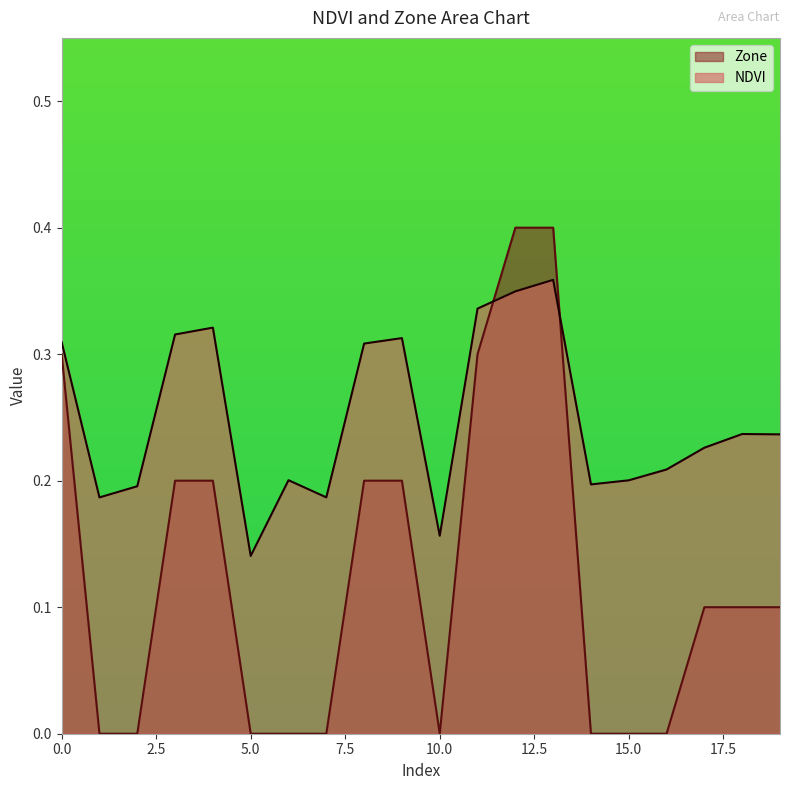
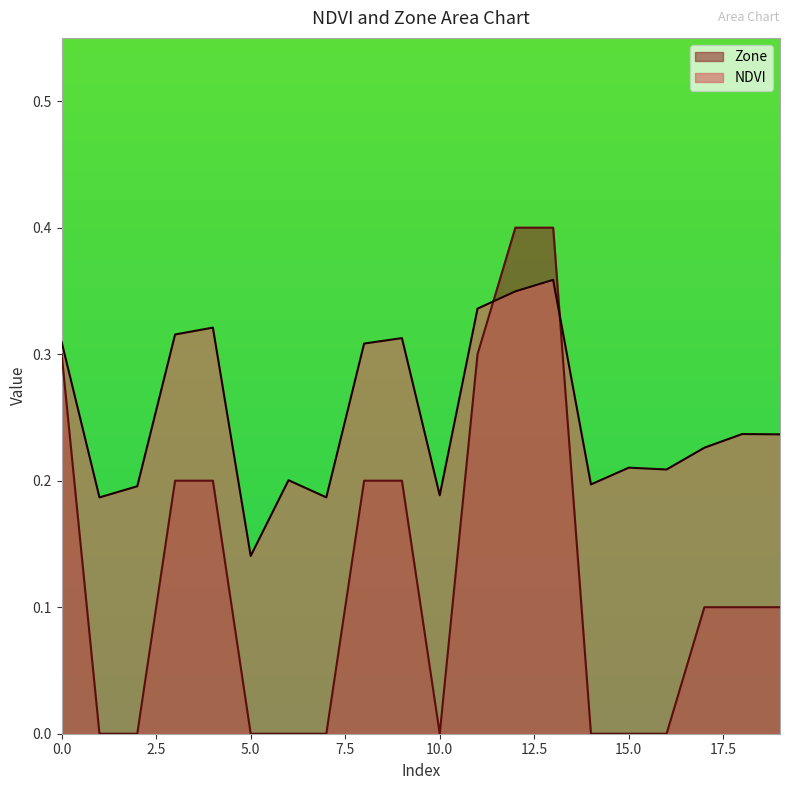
NDVI, 10.0: 0.156 -> 0.188
NDVI, 15.0: 0.200 -> 0.210
